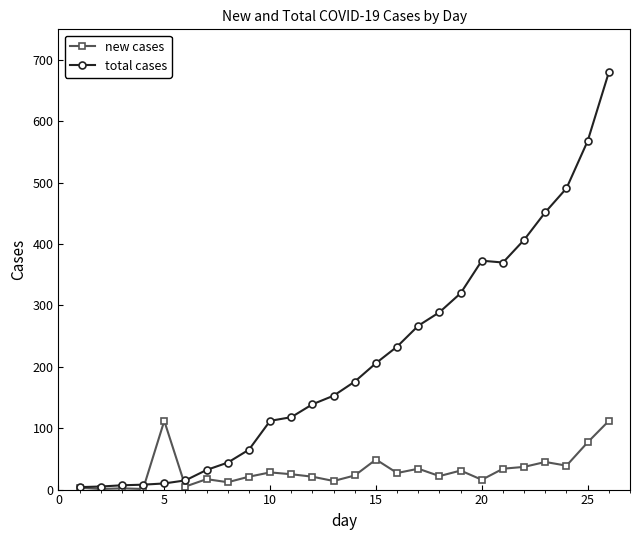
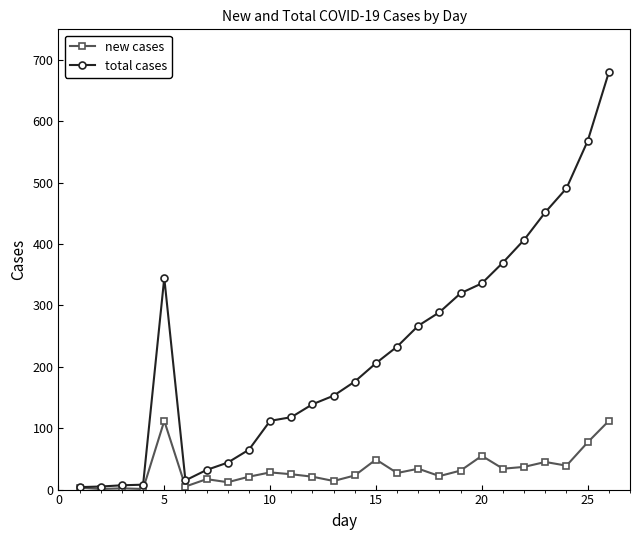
total cases, 5: 10 -> 350
new cases, 20: 20 -> 60
total cases, 20: 370 -> 340
